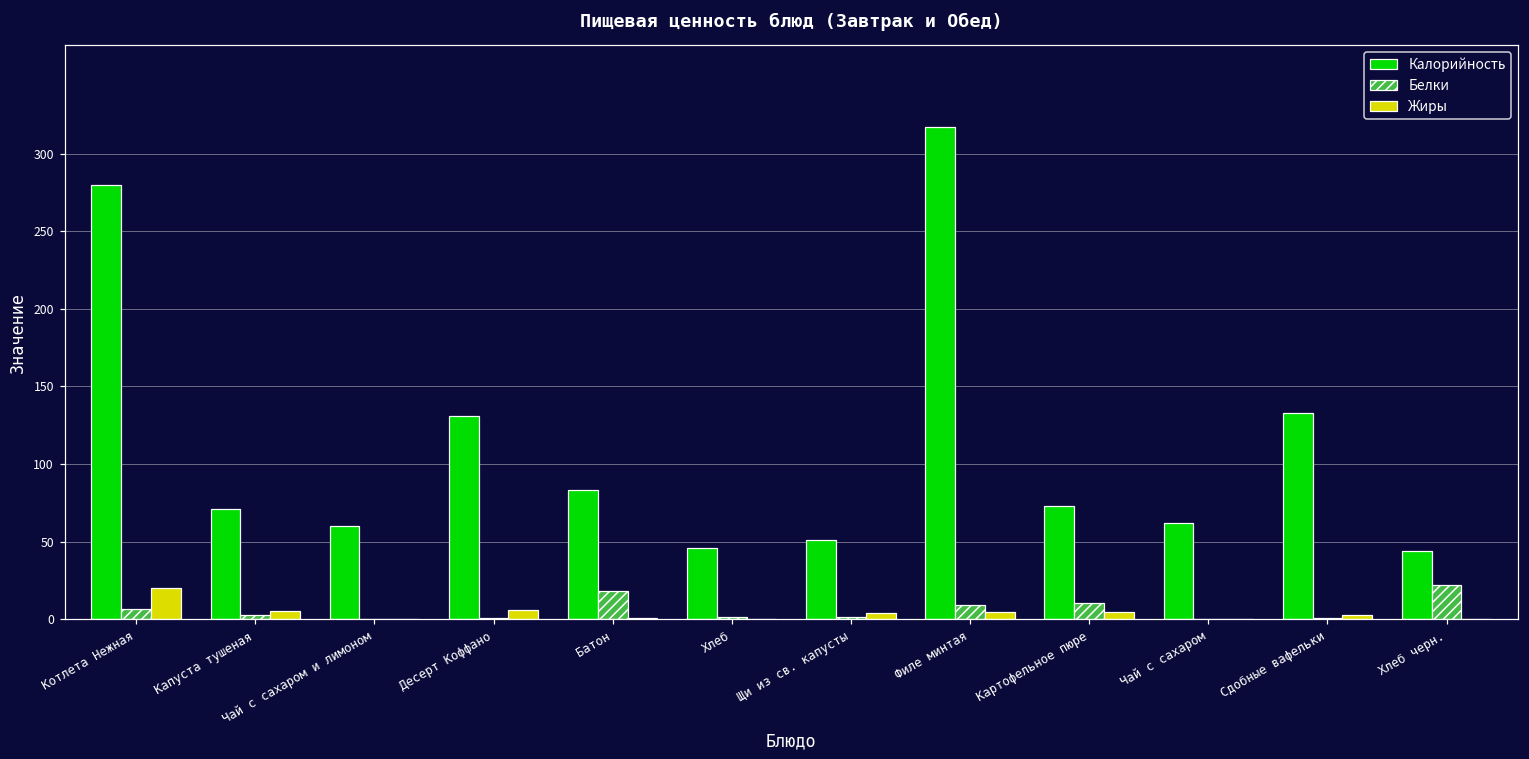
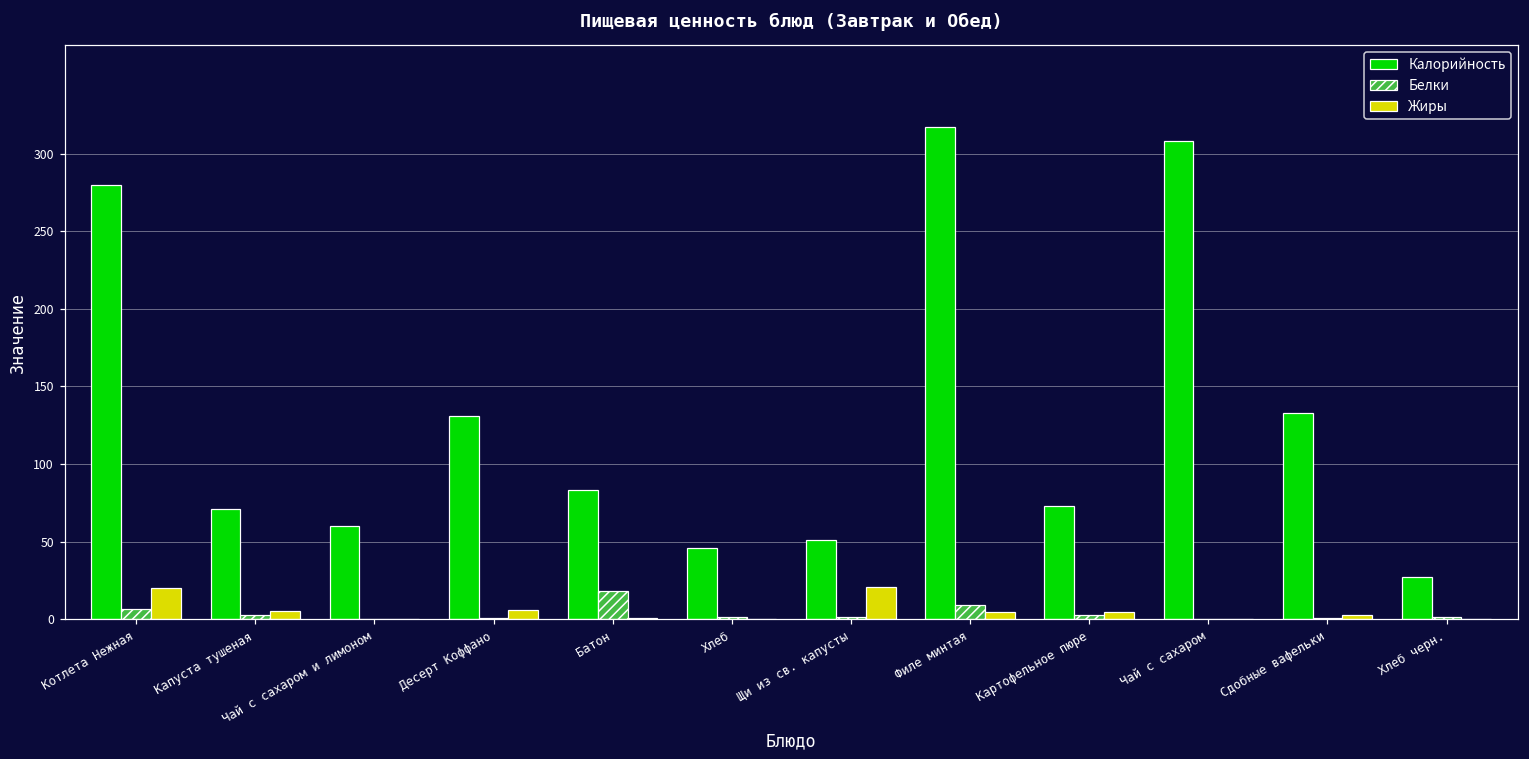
Жиры, Щи из св. капусты: 4 -> 21
Белки, Картофельное пюре: 10 -> 3
Калорийность, Чай с сахаром: 62 -> 308
Калорийность, Хлеб черн.: 44 -> 27
Белки, Хлеб черн.: 22 -> 1
